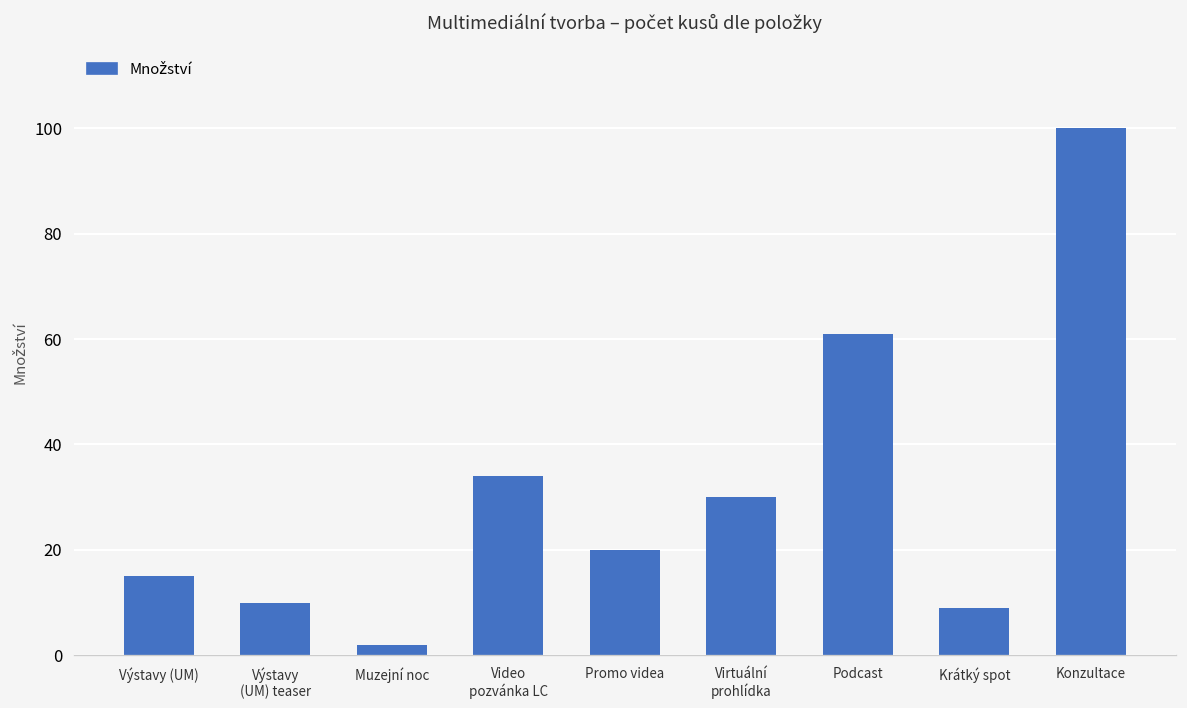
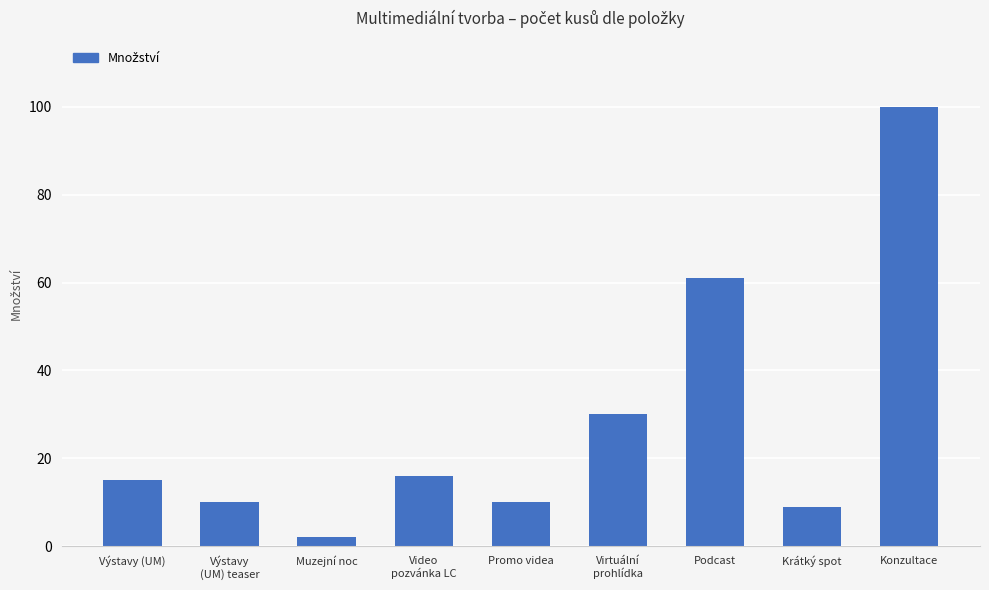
Video pozvánka LC: 34 -> 16
Promo videa: 20 -> 10
